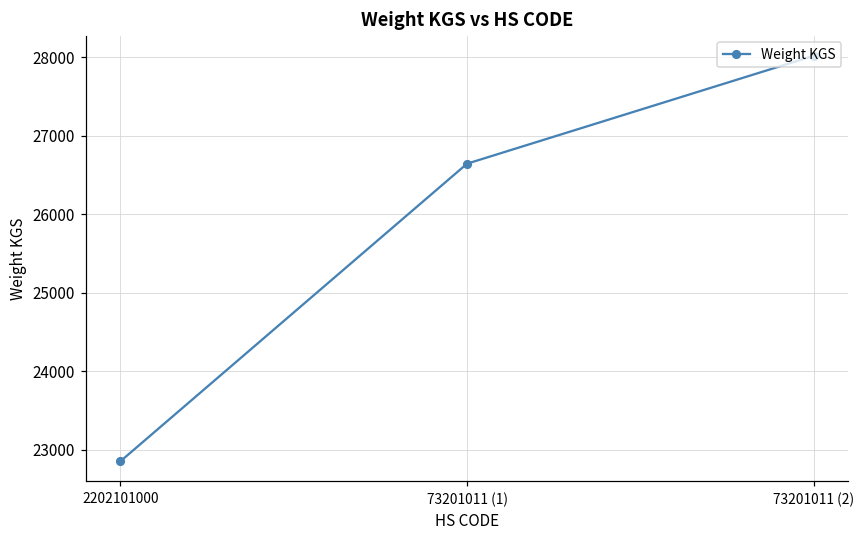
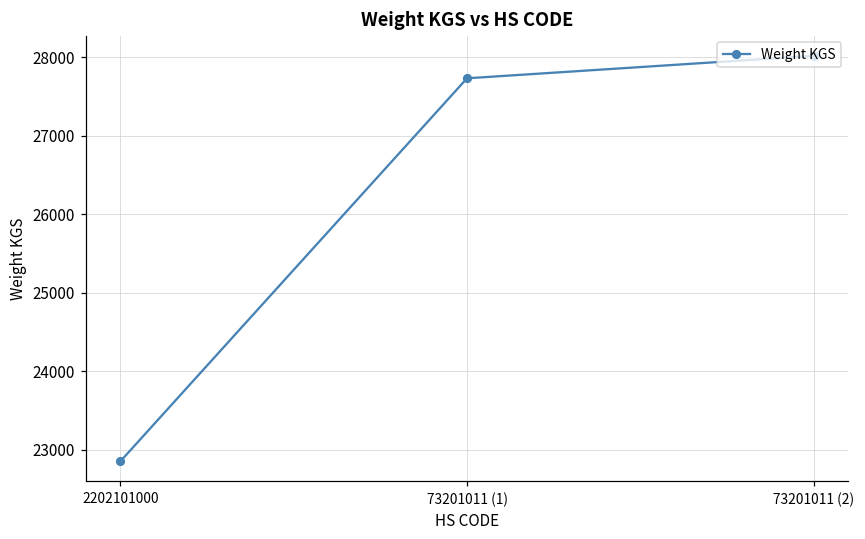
73201011 (1): 26600 -> 27700
